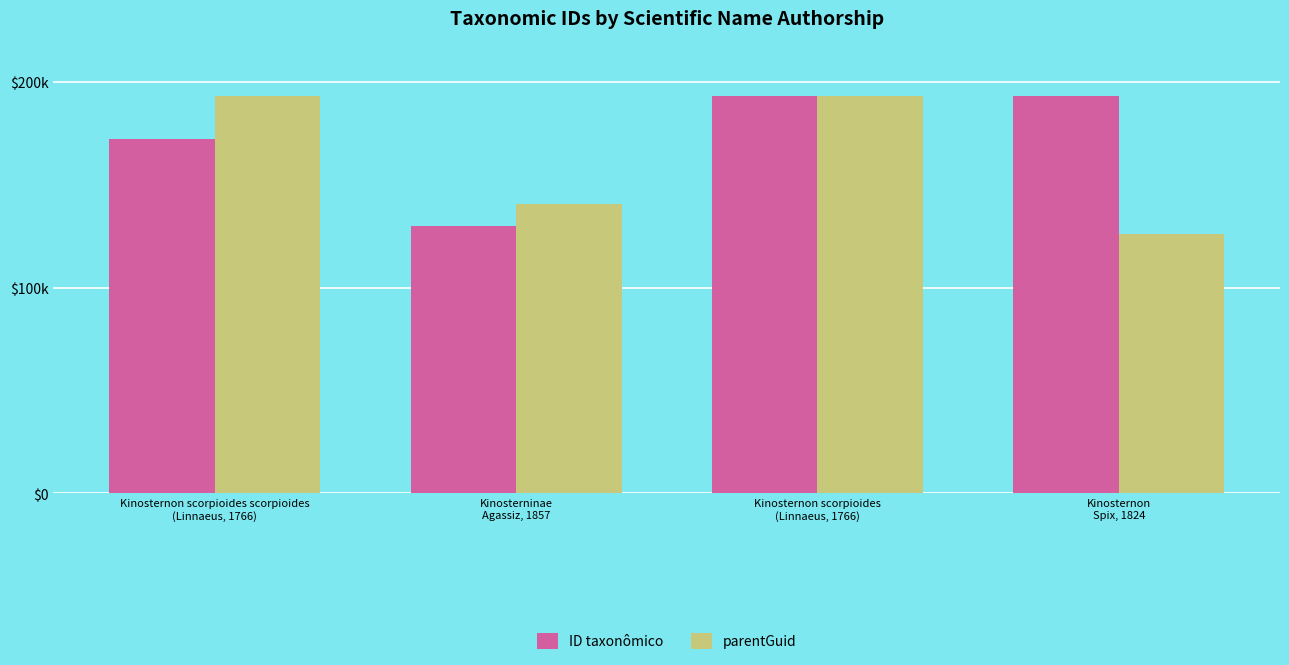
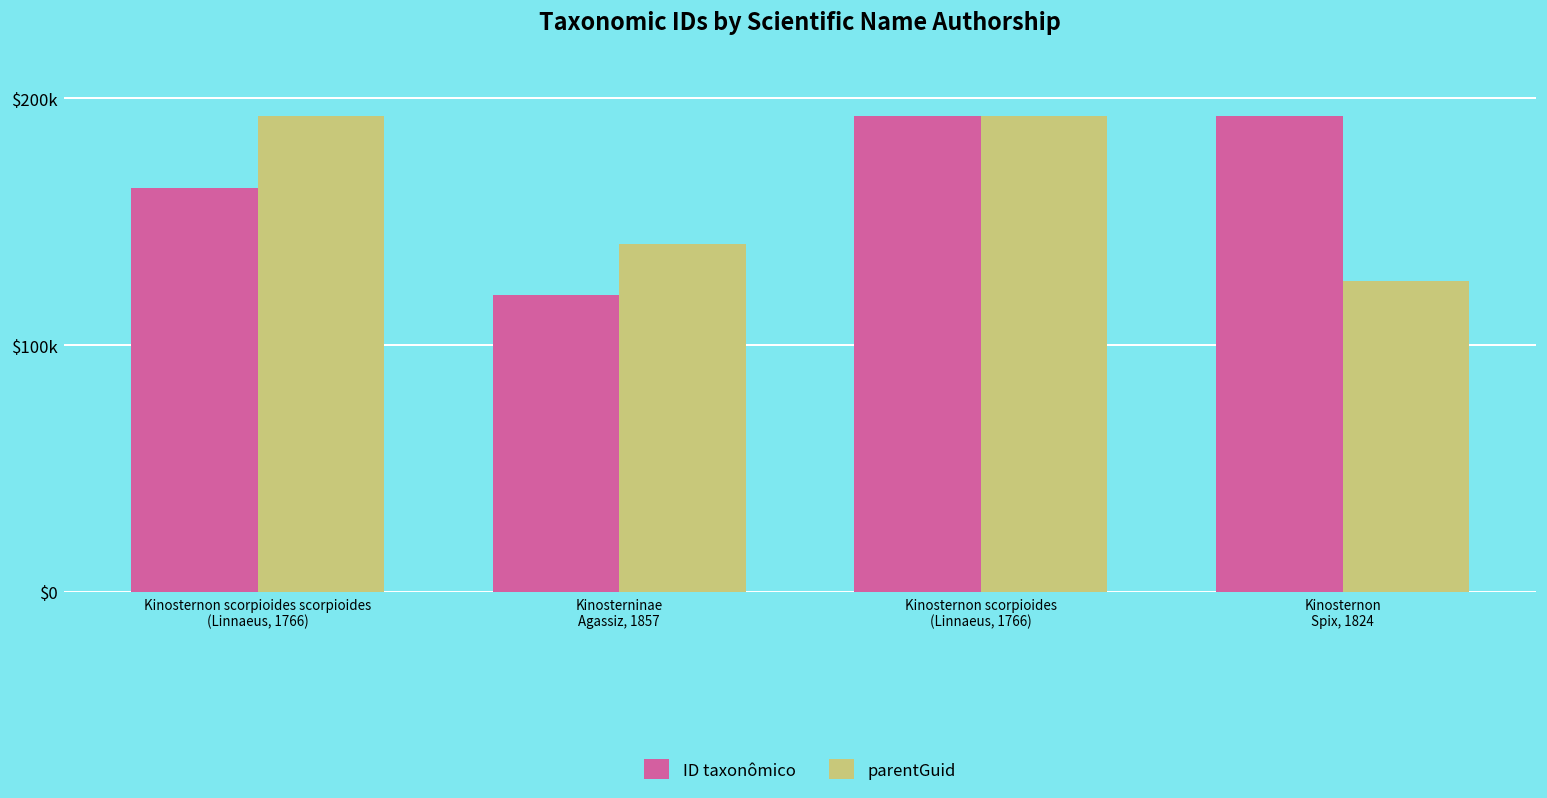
ID taxonômico, Kinosternon scorpioides scorpioides (Linnaeus, 1766): $172000 -> $164000
ID taxonômico, Kinosterninae Agassiz, 1857: $130000 -> $120000
